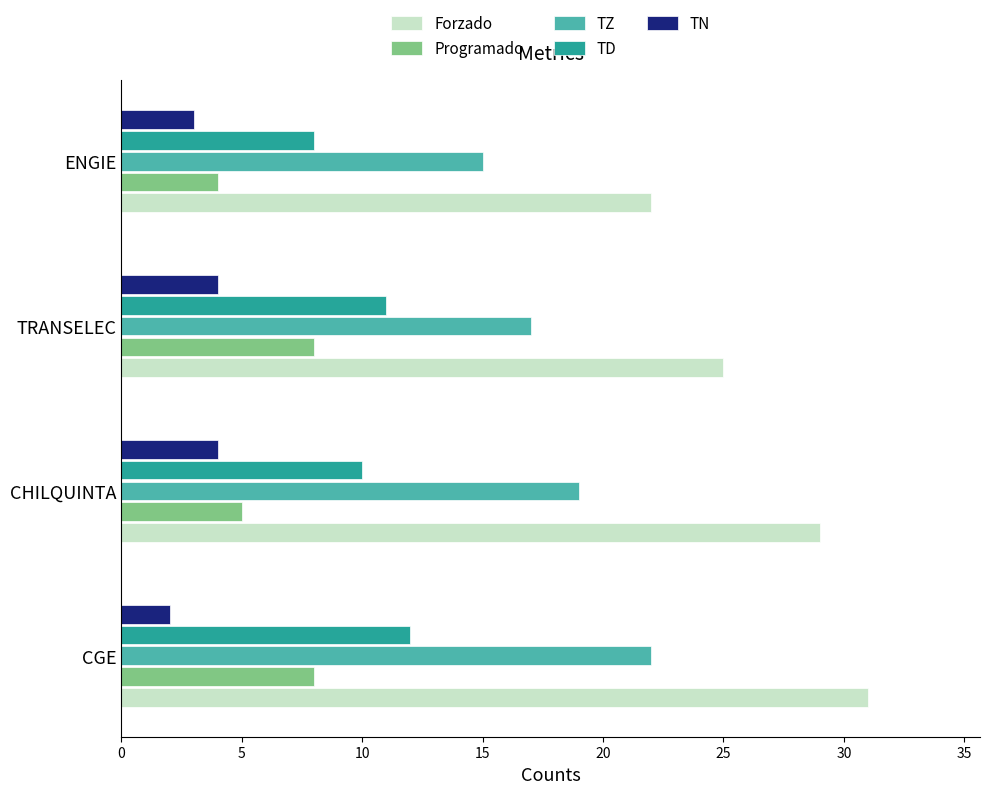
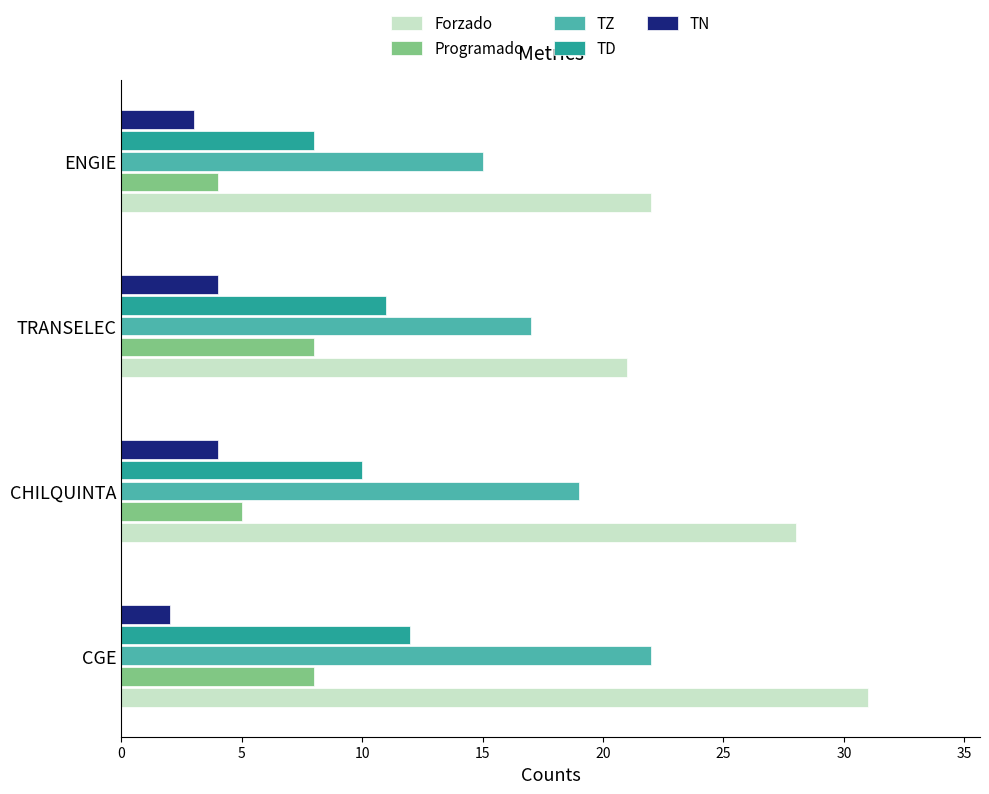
Forzado, TRANSELEC: 25 -> 21
Forzado, CHILQUINTA: 29 -> 28
